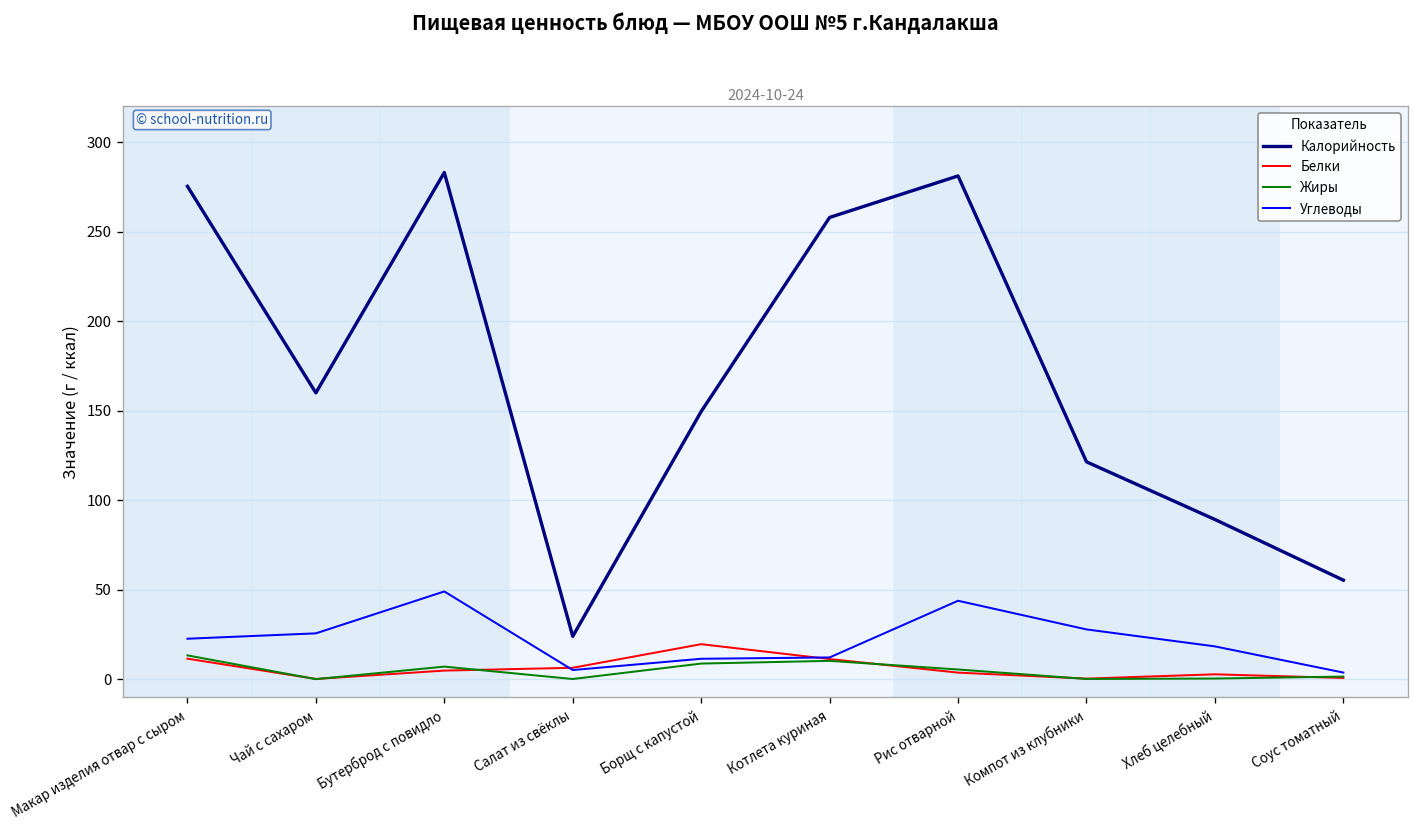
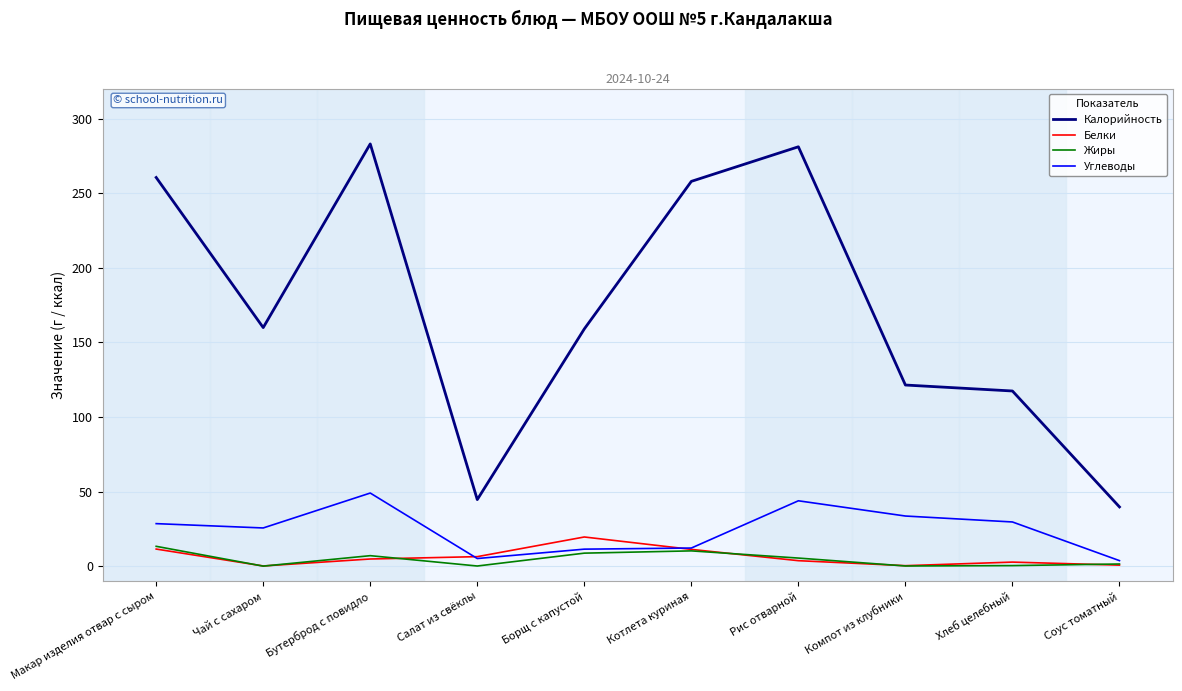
Калорийность, Макар изделия отвар с сыром: 275 -> 261
Углеводы, Макар изделия отвар с сыром: 23 -> 29
Калорийность, Салат из свёклы: 24 -> 45
Калорийность, Борщ с капустой: 150 -> 159
Углеводы, Компот из клубники: 28 -> 34
Калорийность, Хлеб целебный: 89 -> 117
Углеводы, Хлеб целебный: 18 -> 30
Калорийность, Соус томатный: 55 -> 40
